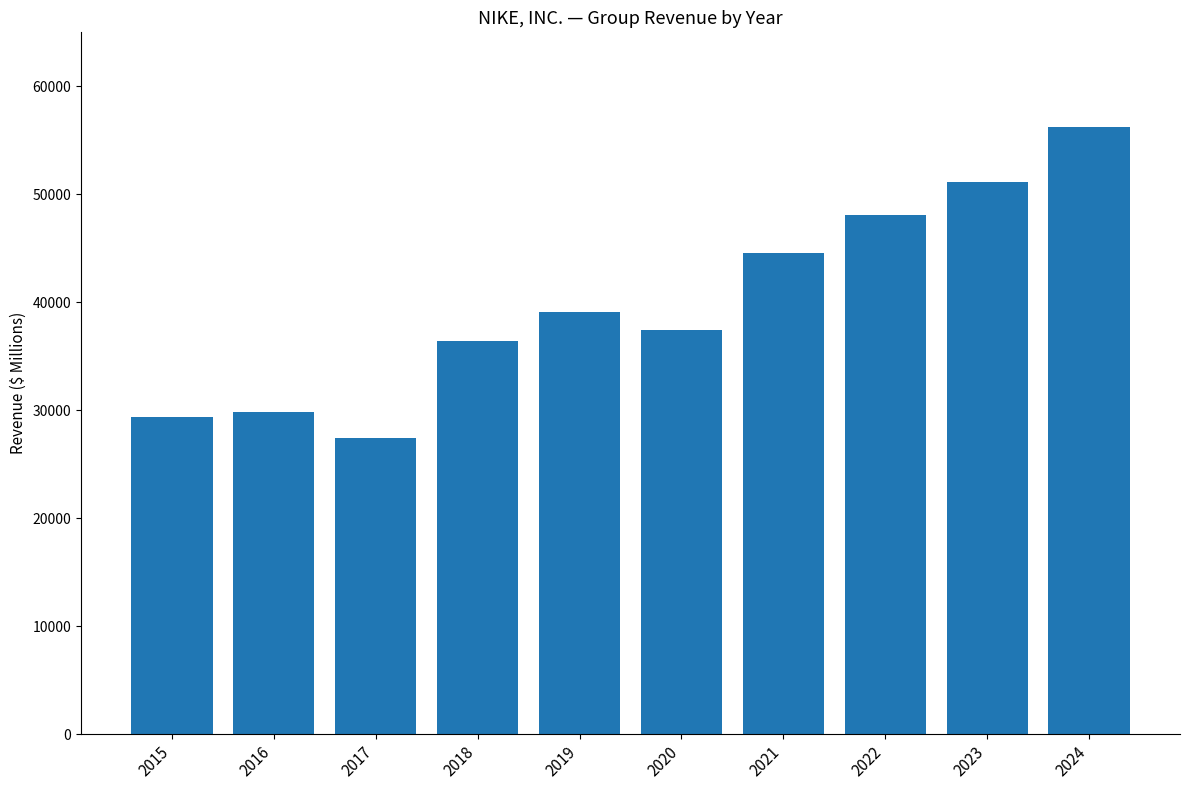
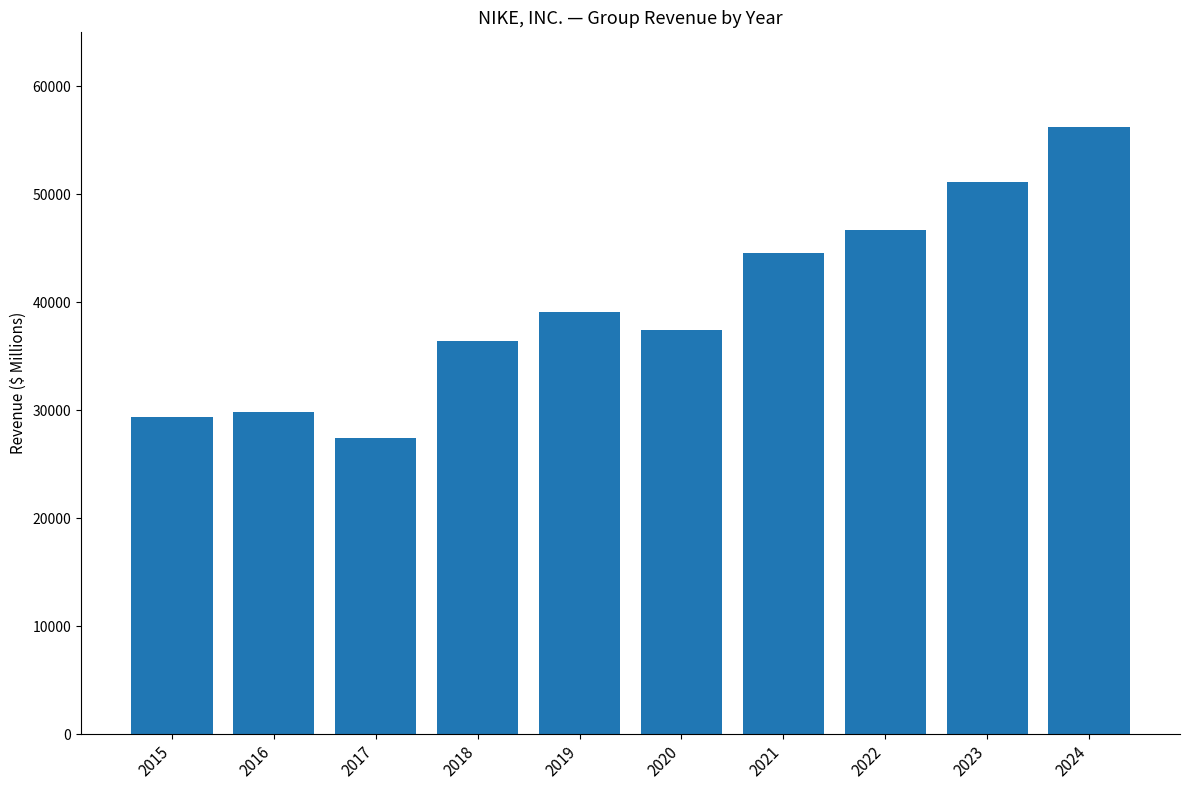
2022: 48100 -> 46700
